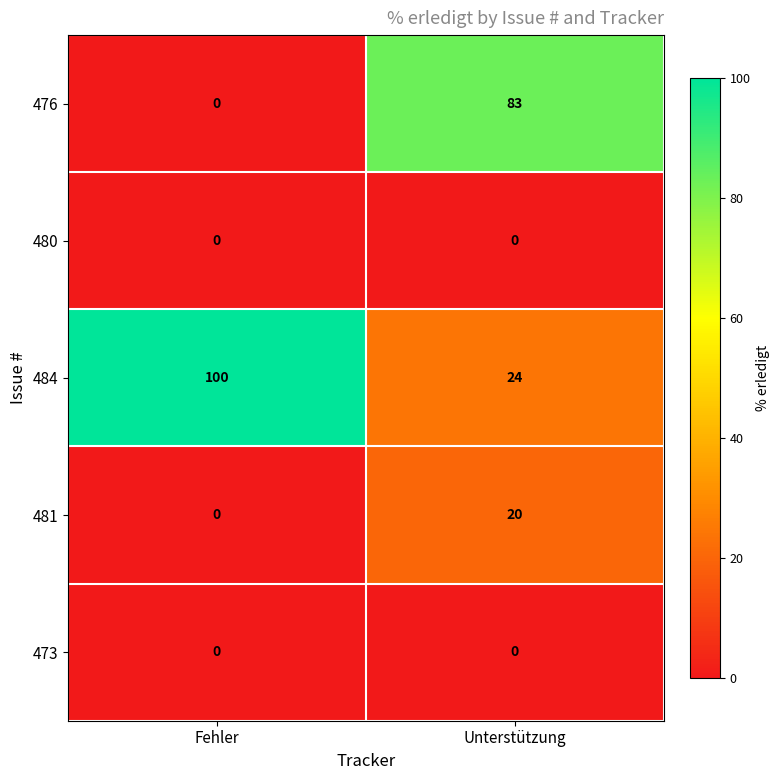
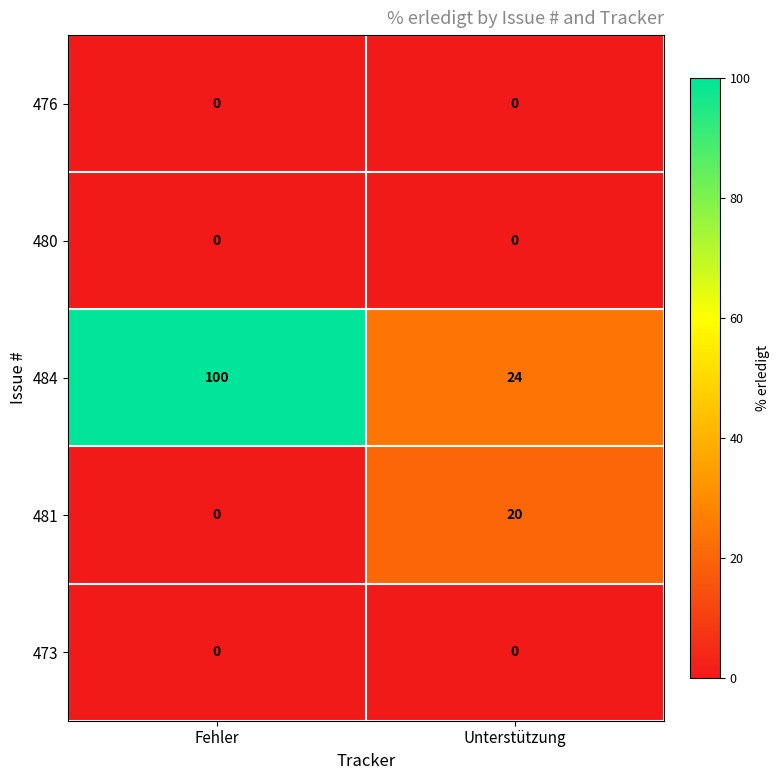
476, Unterstützung: 83 -> 0
